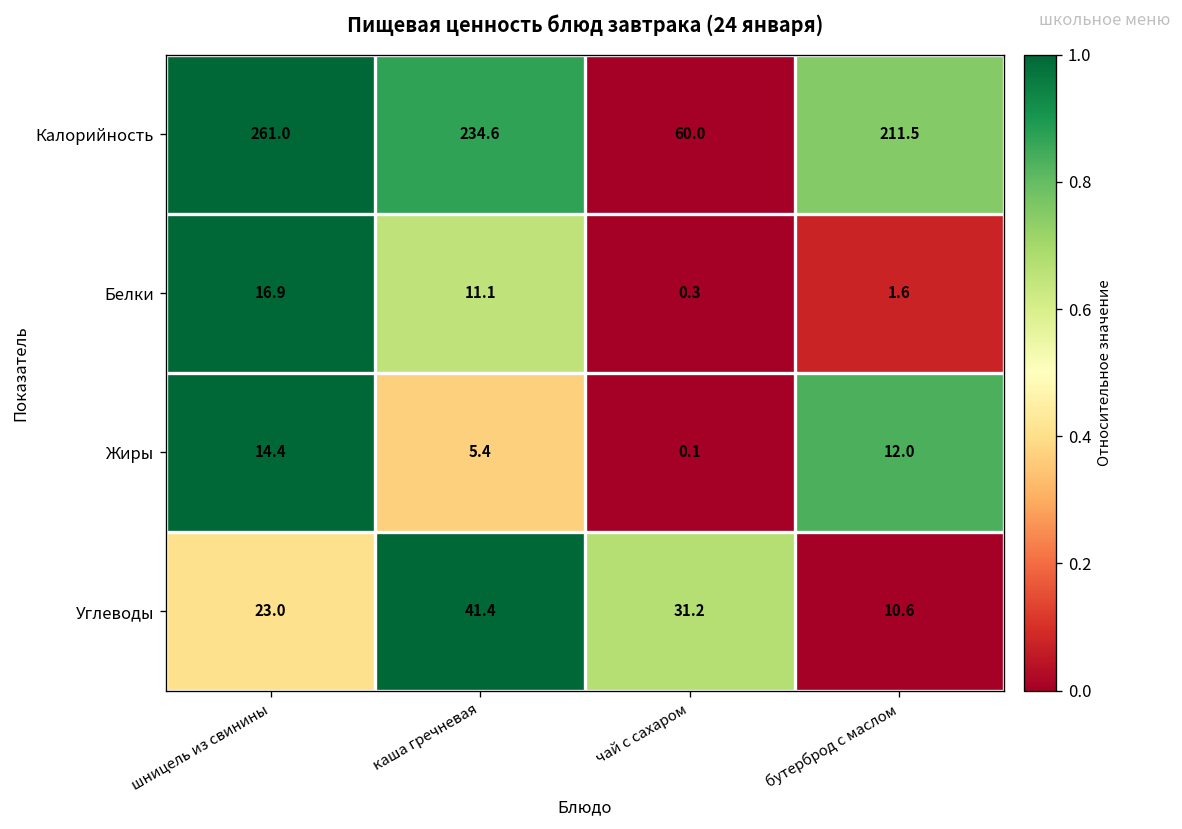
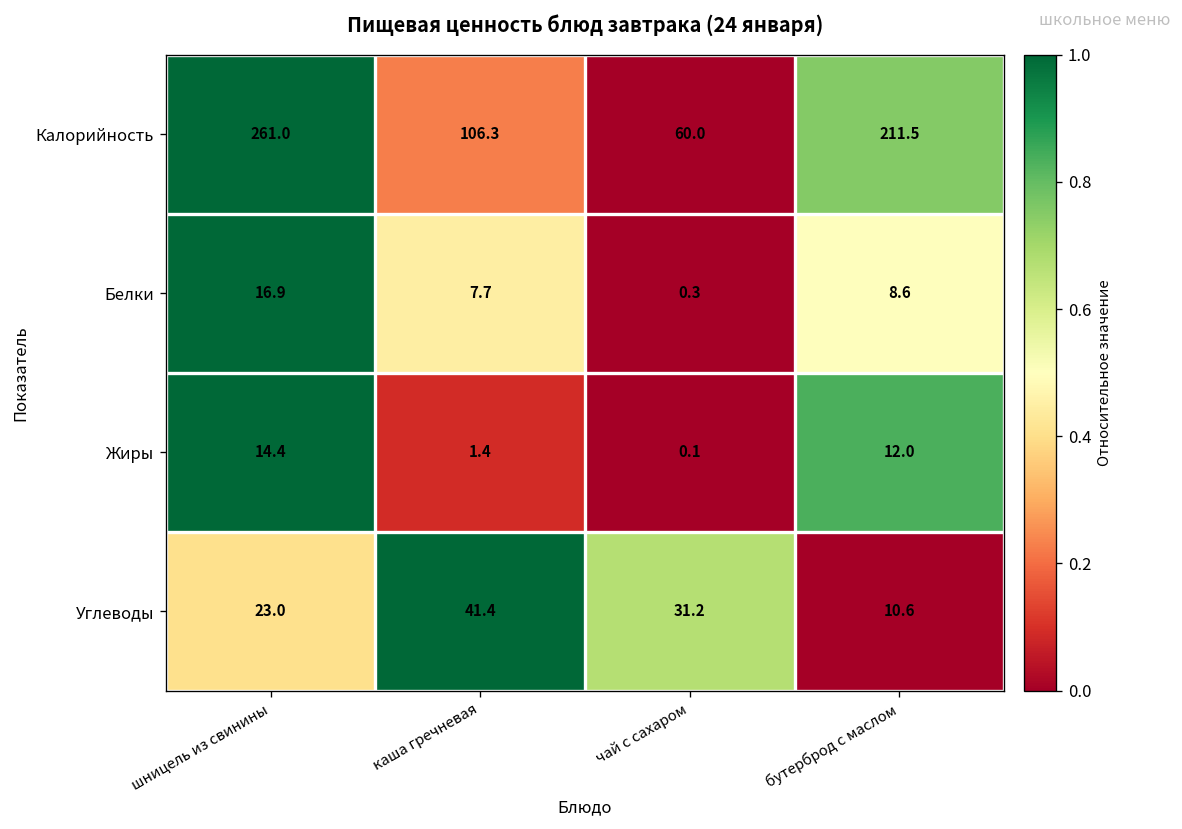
Калорийность, каша гречневая: 234.6 -> 106.3
Белки, каша гречневая: 11.1 -> 7.7
Белки, бутерброд с маслом: 1.6 -> 8.6
Жиры, каша гречневая: 5.4 -> 1.4
